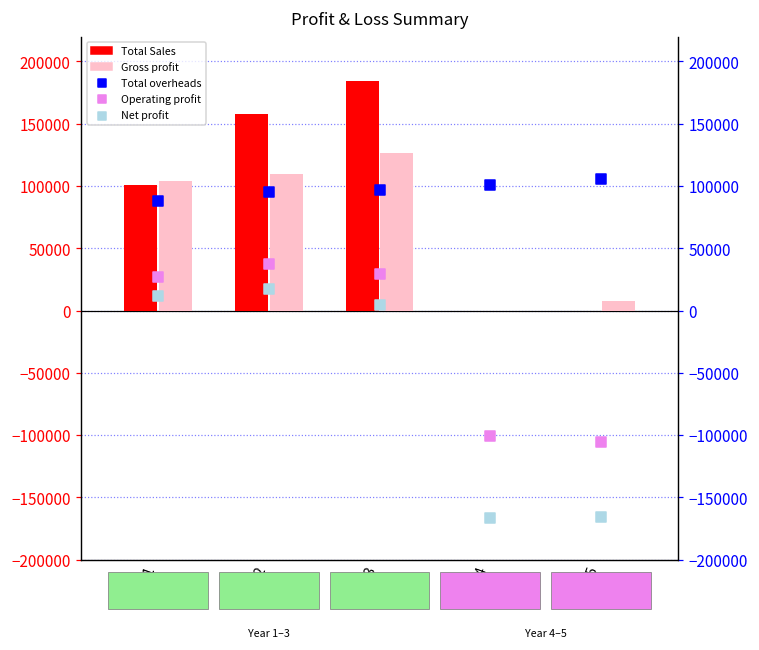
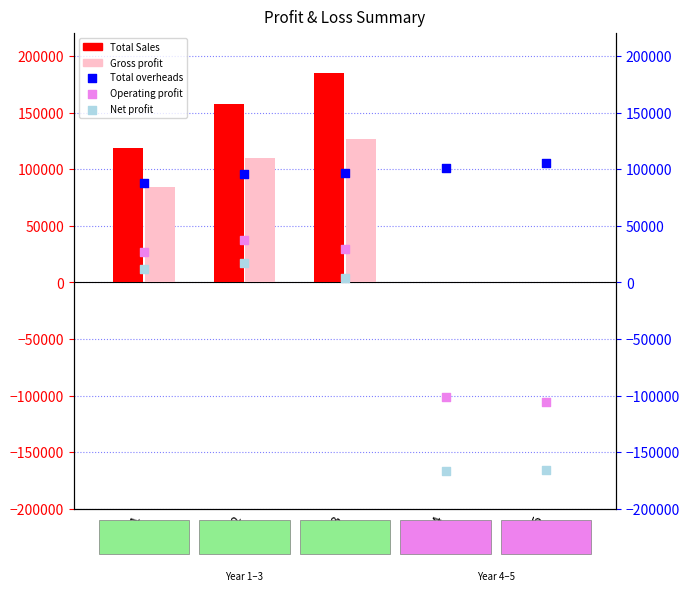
Total Sales, Year 1: 101000 -> 119000
Gross profit, Year 1: 104000 -> 85000
Gross profit, Year 5: 8000 -> 0
